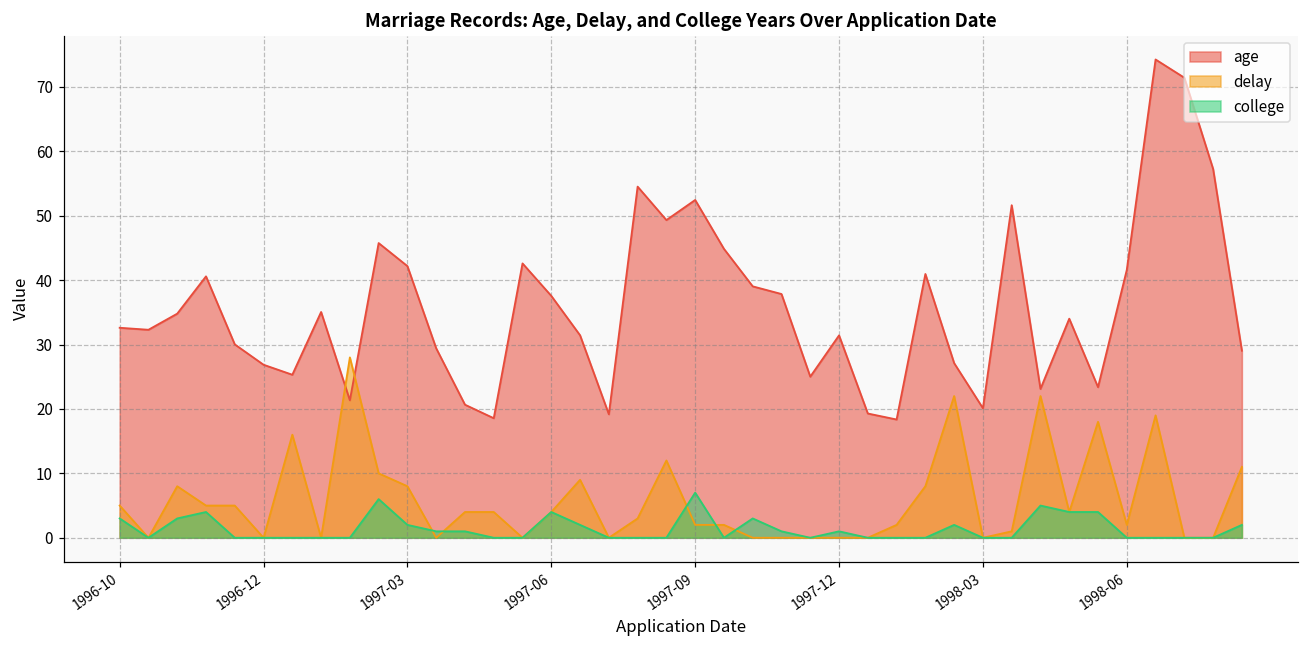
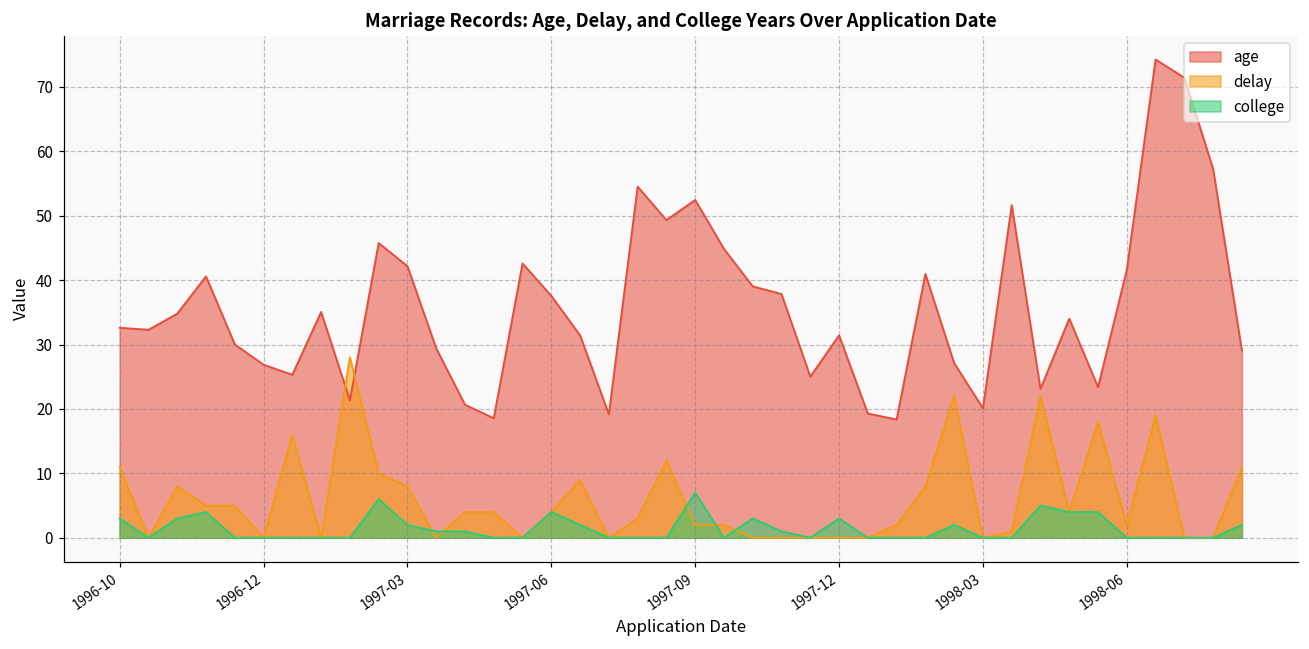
delay, 1996-10: 5 -> 11
college, 1997-12: 1 -> 3
